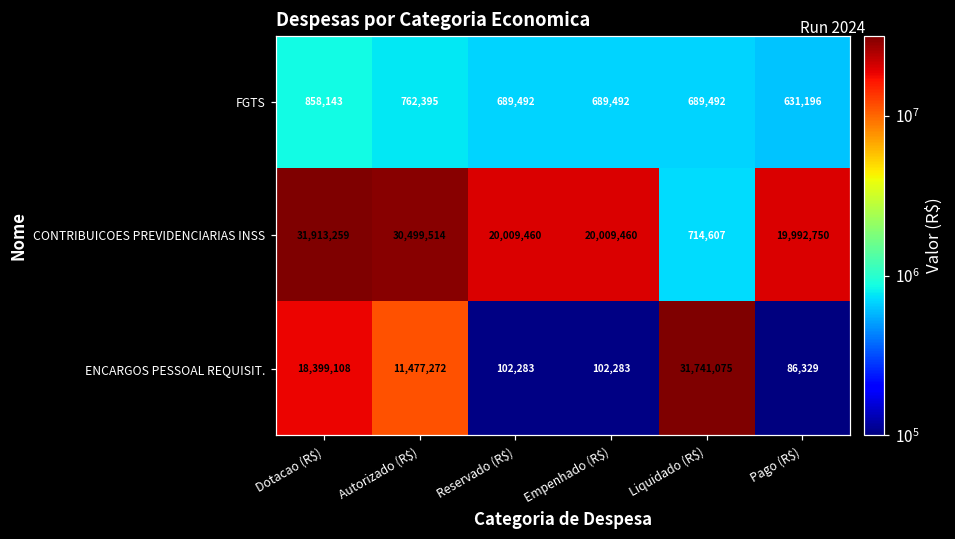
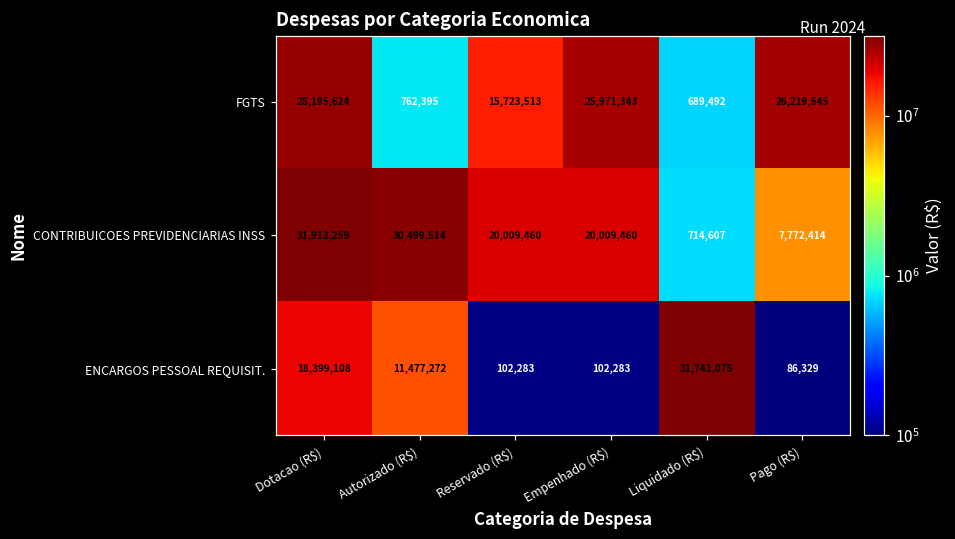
FGTS, Dotacao (R$): 858,143 -> 28,195,624
FGTS, Reservado (R$): 689,492 -> 15,723,513
FGTS, Empenhado (R$): 689,492 -> 25,971,343
FGTS, Pago (R$): 631,196 -> 26,219,545
CONTRIBUICOES PREVIDENCIARIAS INSS, Pago (R$): 19,992,750 -> 7,772,414
